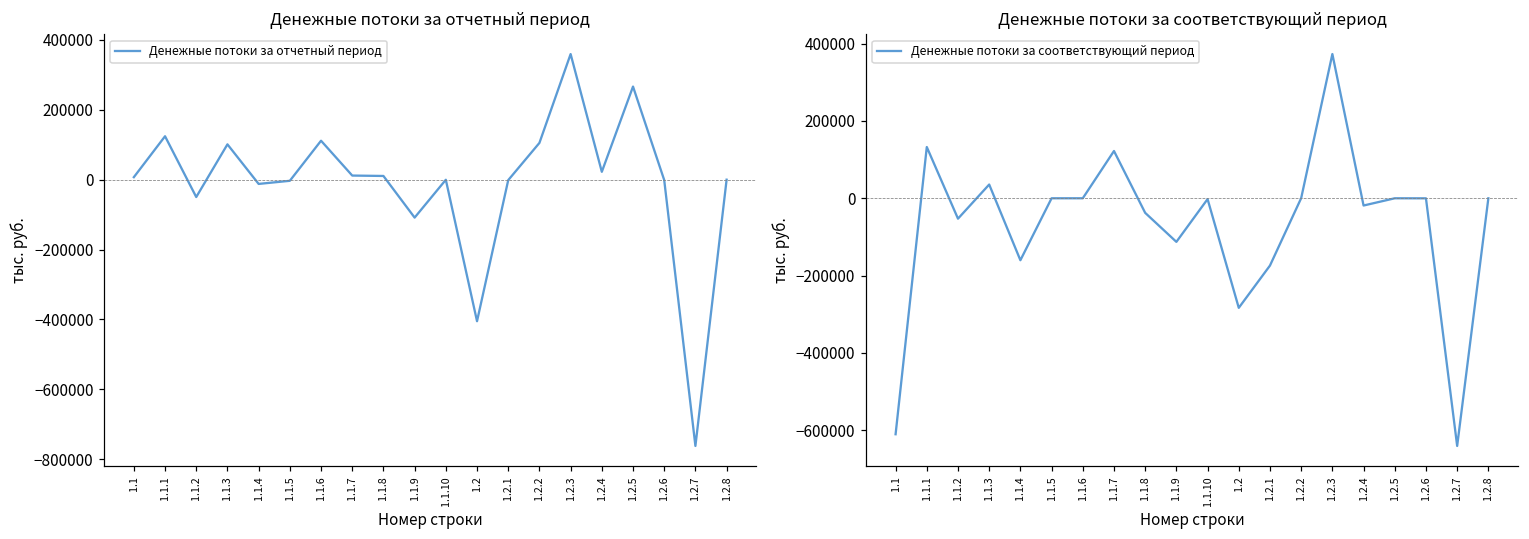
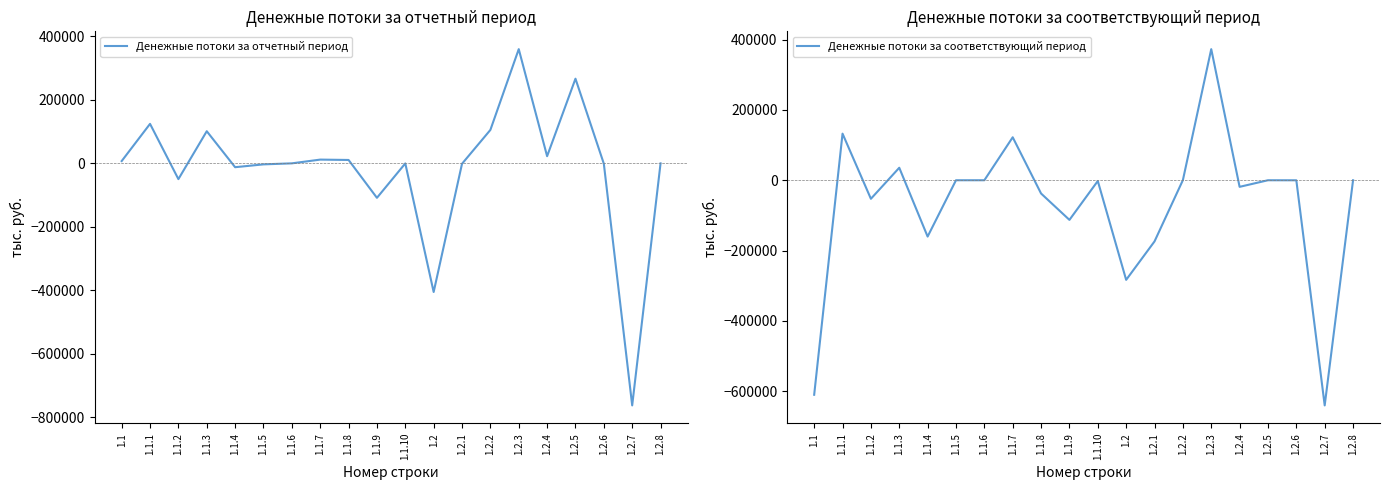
Денежные потоки за отчетный период, 1.1.6: 110000 -> 0
